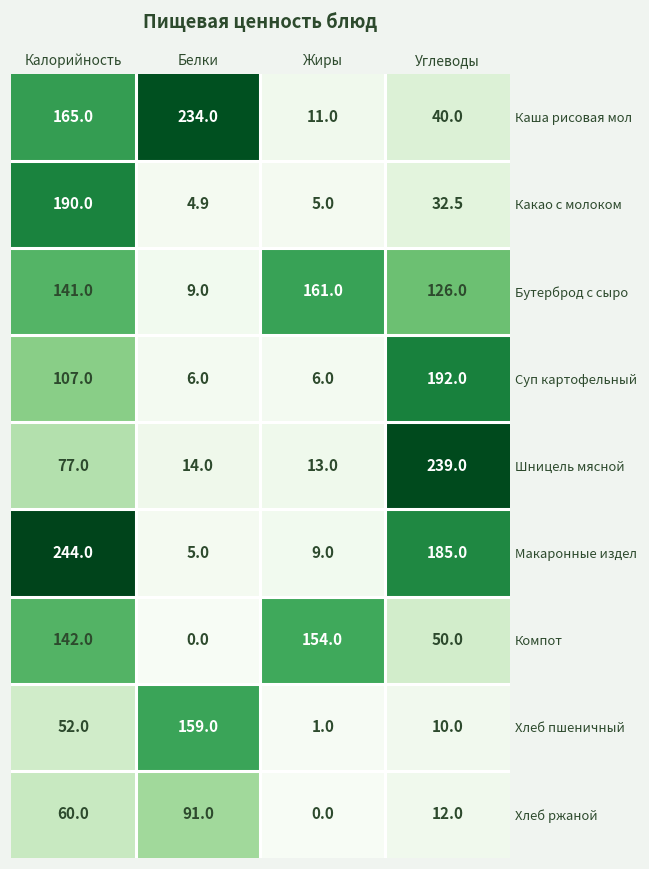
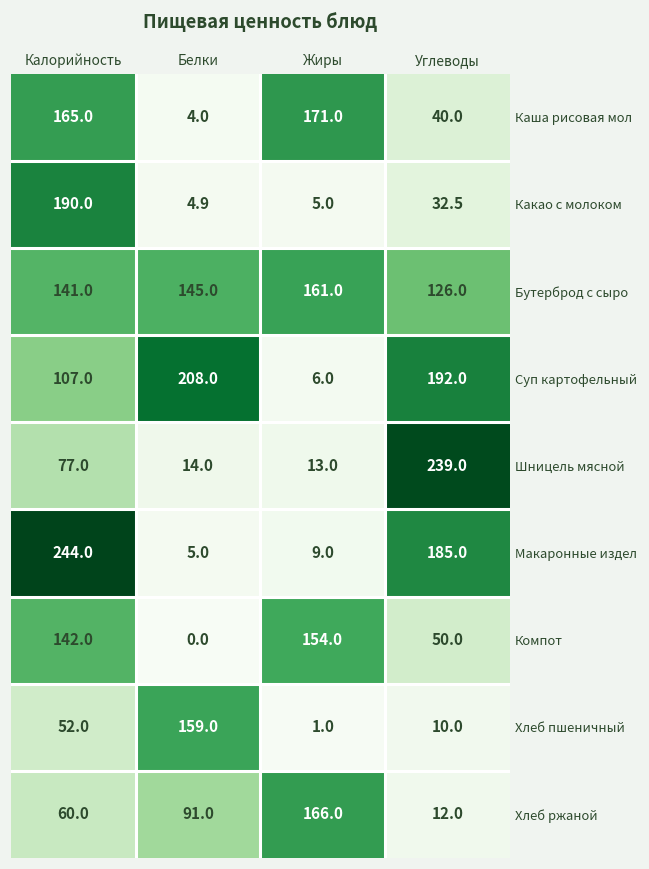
Каша рисовая мол, Белки: 234.0 -> 4.0
Каша рисовая мол, Жиры: 11.0 -> 171.0
Бутерброд с сыро, Белки: 9.0 -> 145.0
Суп картофельный, Белки: 6.0 -> 208.0
Хлеб ржаной, Жиры: 0.0 -> 166.0
